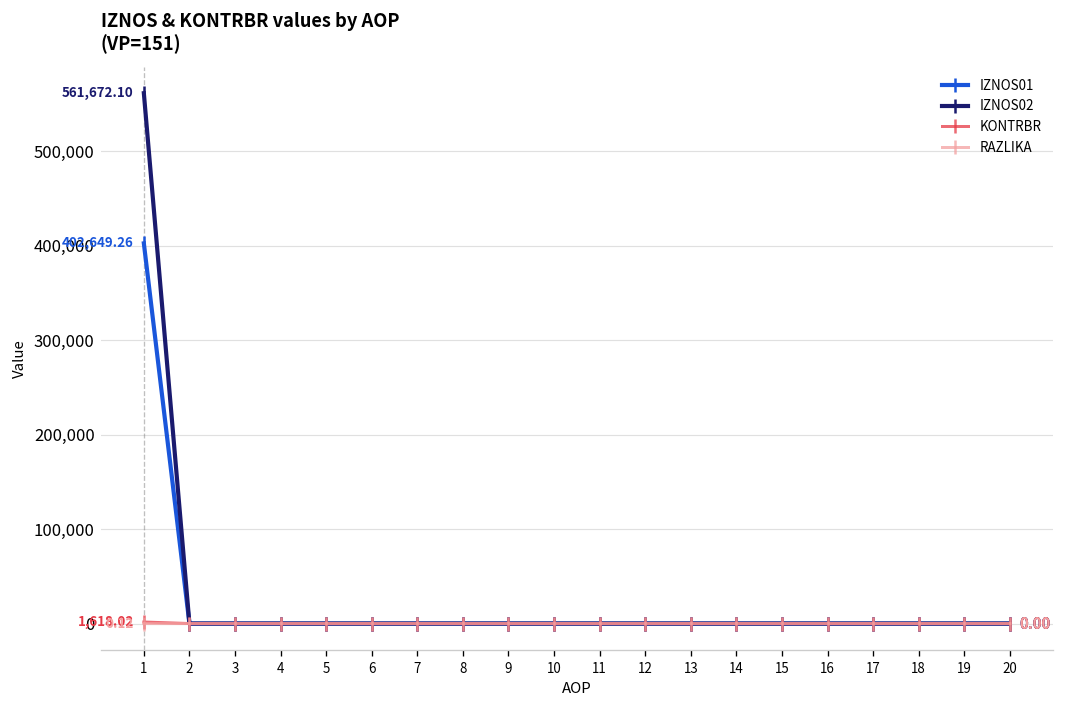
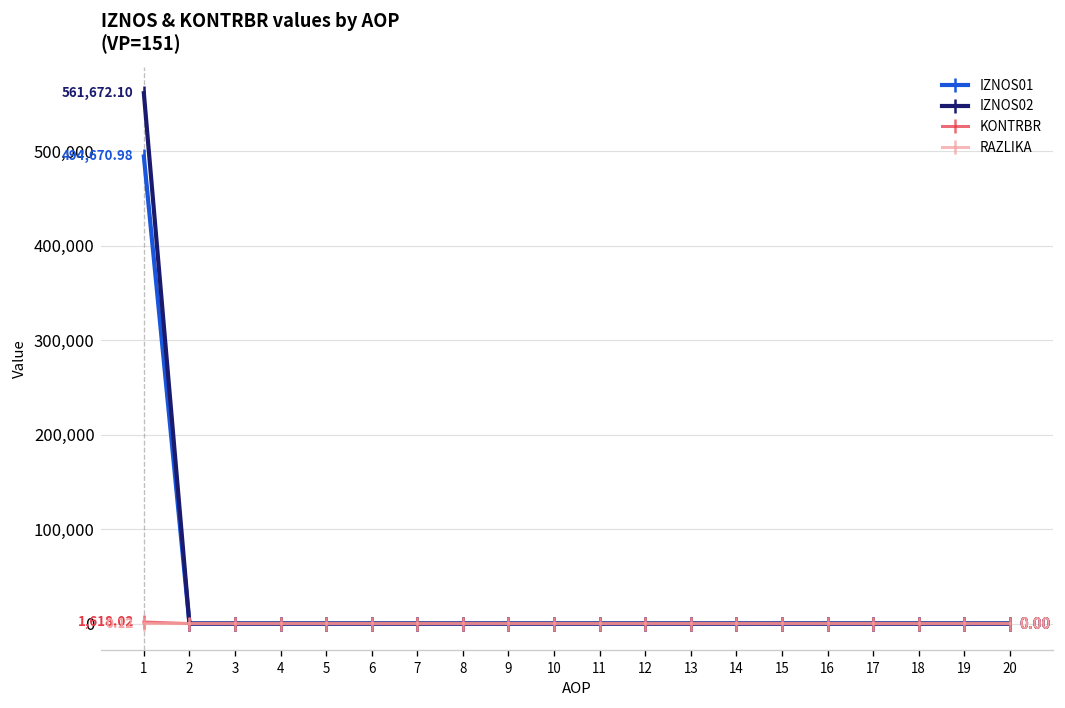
IZNOS01, 1: 402,649.26 -> 494,670.98
